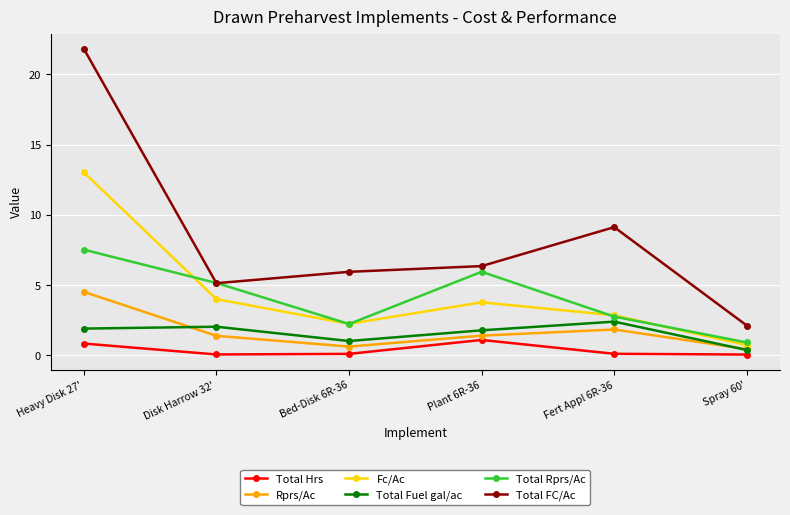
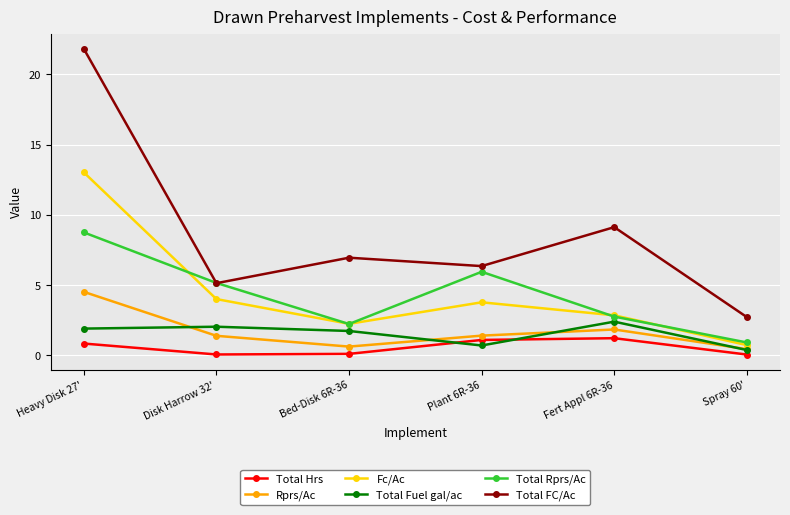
Total Rprs/Ac, Heavy Disk 27': 7.5 -> 8.8
Total Fuel gal/ac, Bed-Disk 6R-36: 1.0 -> 1.7
Total FC/Ac, Bed-Disk 6R-36: 5.9 -> 7.0
Total Fuel gal/ac, Plant 6R-36: 1.8 -> 0.7
Total Hrs, Fert Appl 6R-36: 0.1 -> 1.2
Total FC/Ac, Spray 60': 2.1 -> 2.7
